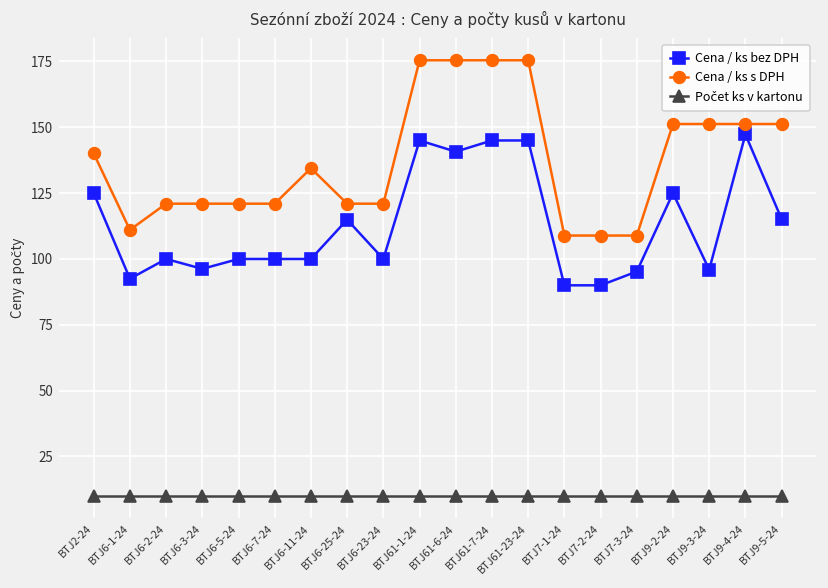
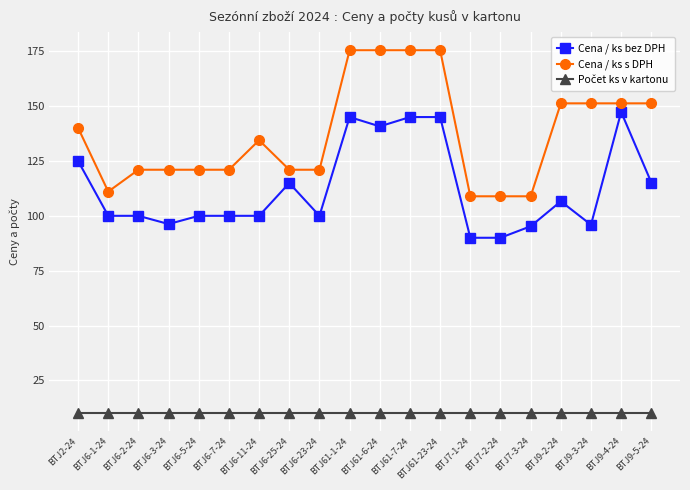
Cena / ks bez DPH, BTJ6-1-24: 92 -> 100
Cena / ks bez DPH, BTJ9-2-24: 125 -> 107
